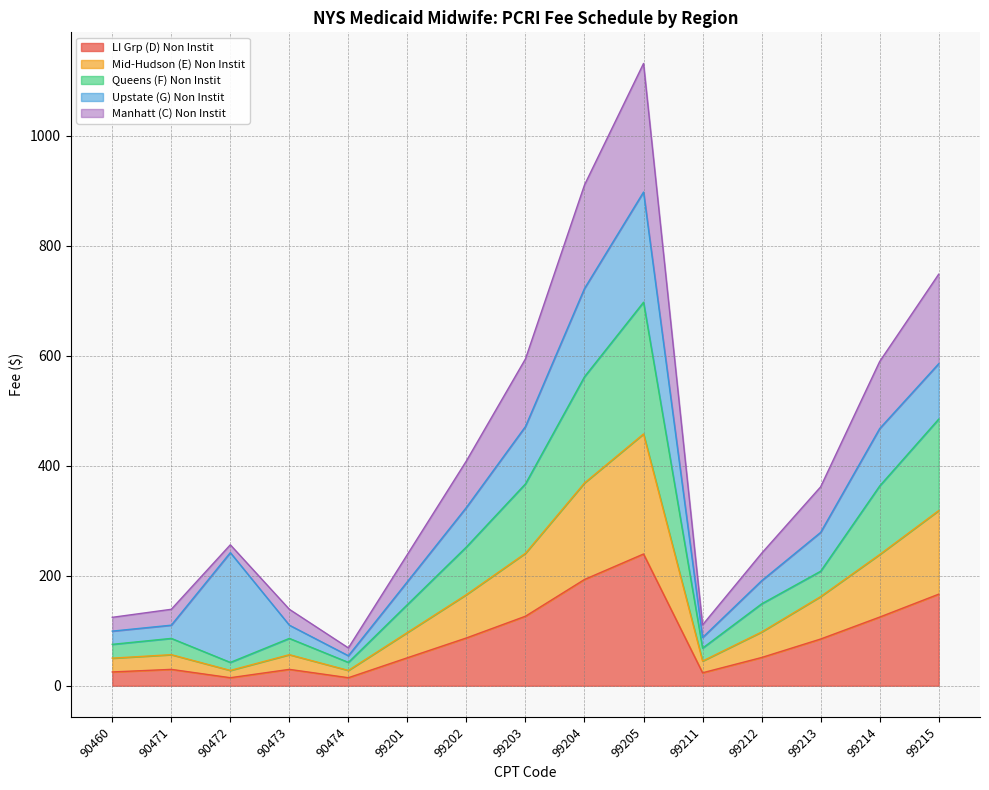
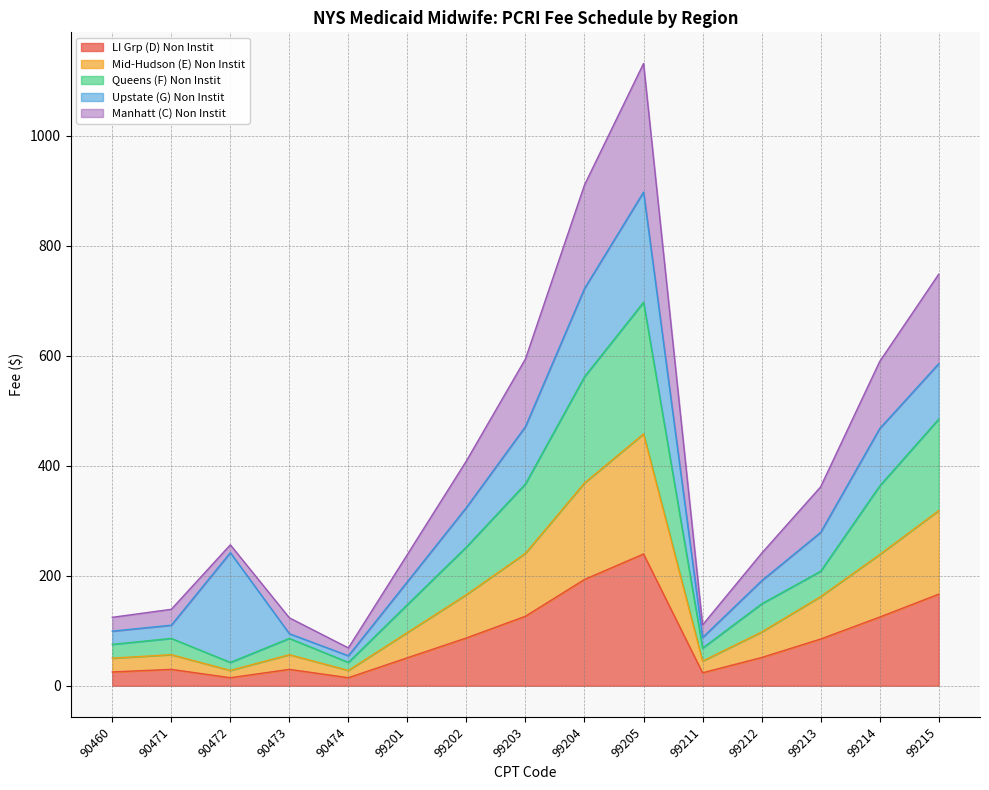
Upstate (G) Non Instit, 90473: 20 -> 10
